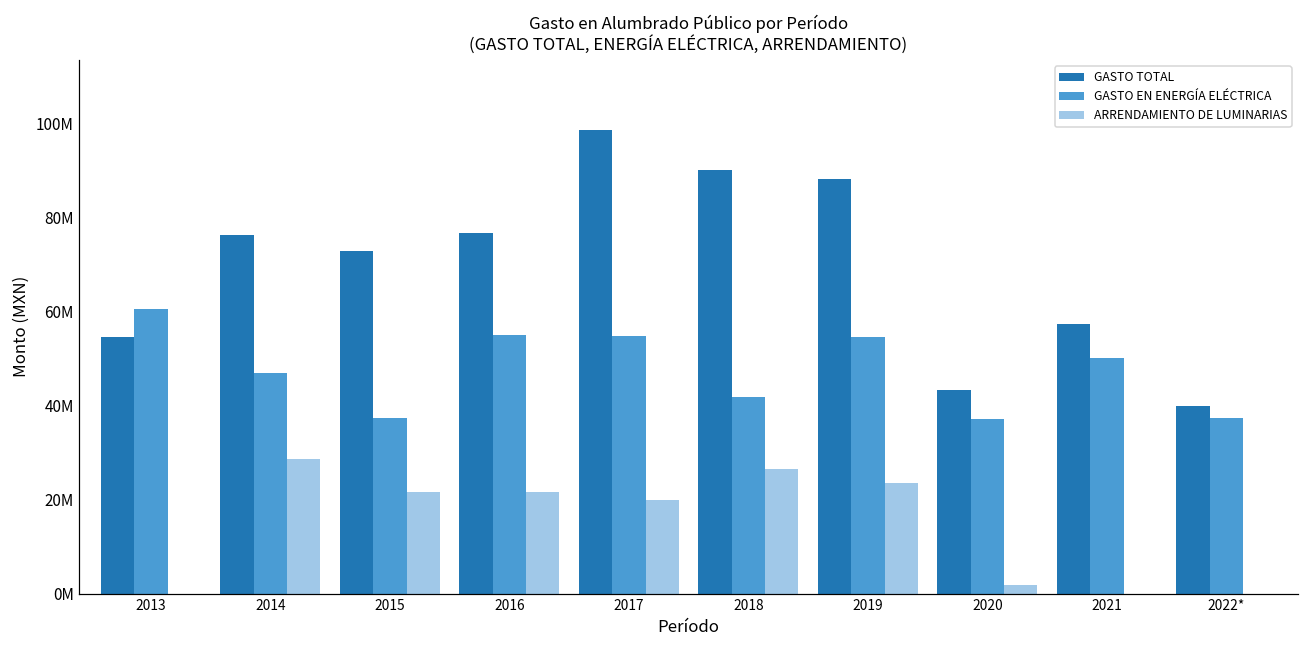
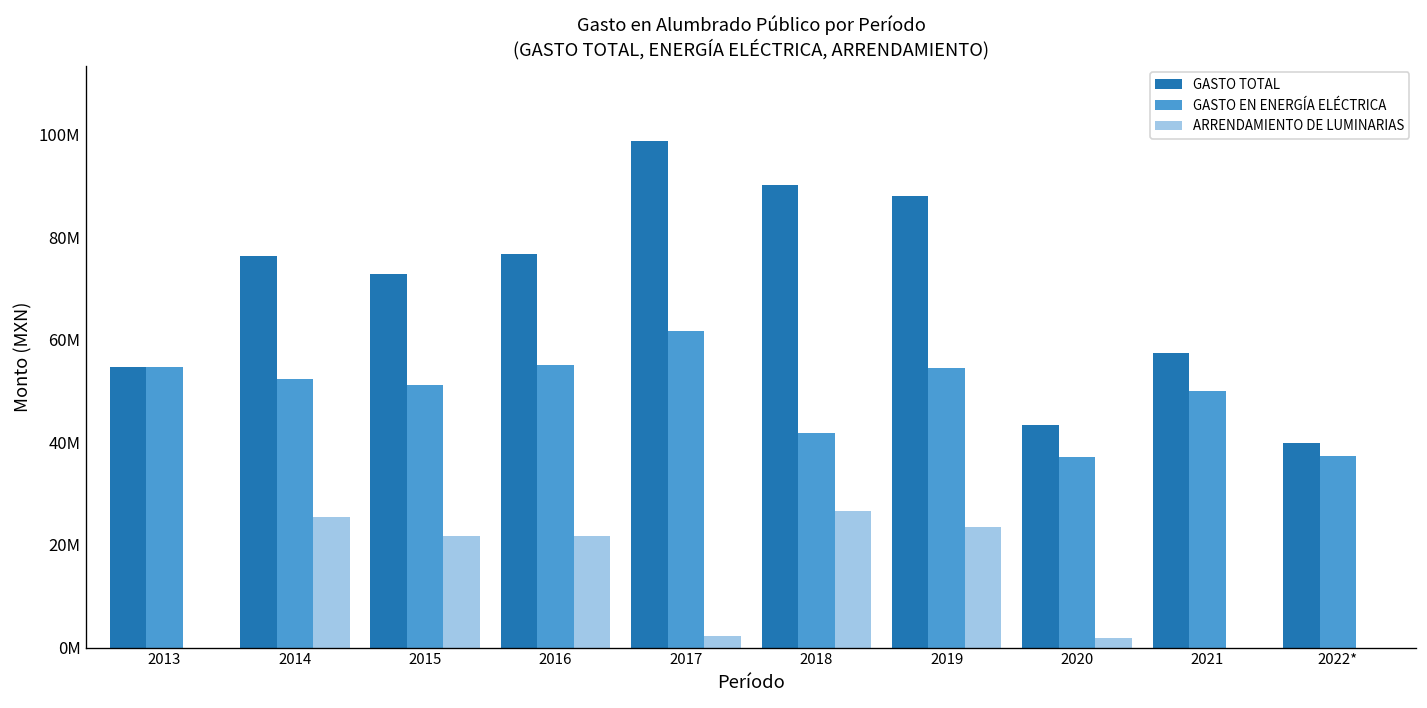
GASTO EN ENERGÍA ELÉCTRICA, 2013: 61000000 -> 55000000
GASTO EN ENERGÍA ELÉCTRICA, 2014: 47000000 -> 52000000
ARRENDAMIENTO DE LUMINARIAS, 2014: 29000000 -> 25000000
GASTO EN ENERGÍA ELÉCTRICA, 2015: 37000000 -> 51000000
GASTO EN ENERGÍA ELÉCTRICA, 2017: 55000000 -> 62000000
ARRENDAMIENTO DE LUMINARIAS, 2017: 20000000 -> 2000000
